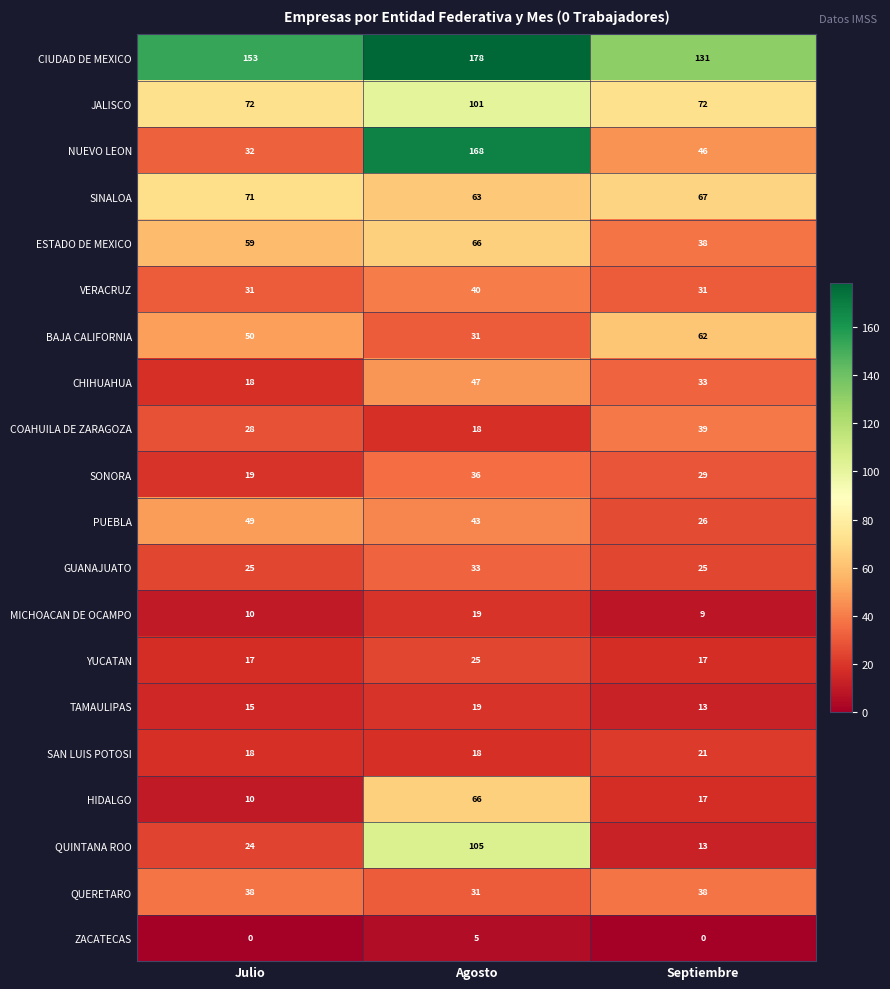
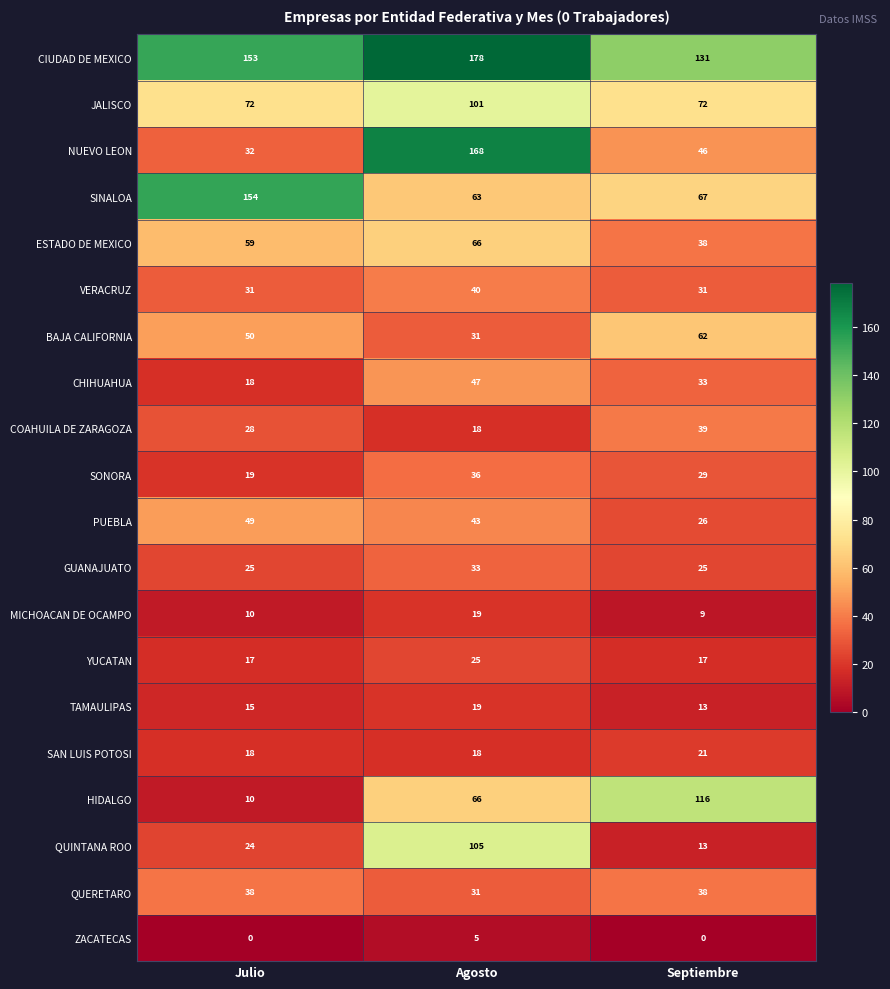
SINALOA, Julio: 71 -> 154
HIDALGO, Septiembre: 17 -> 116
